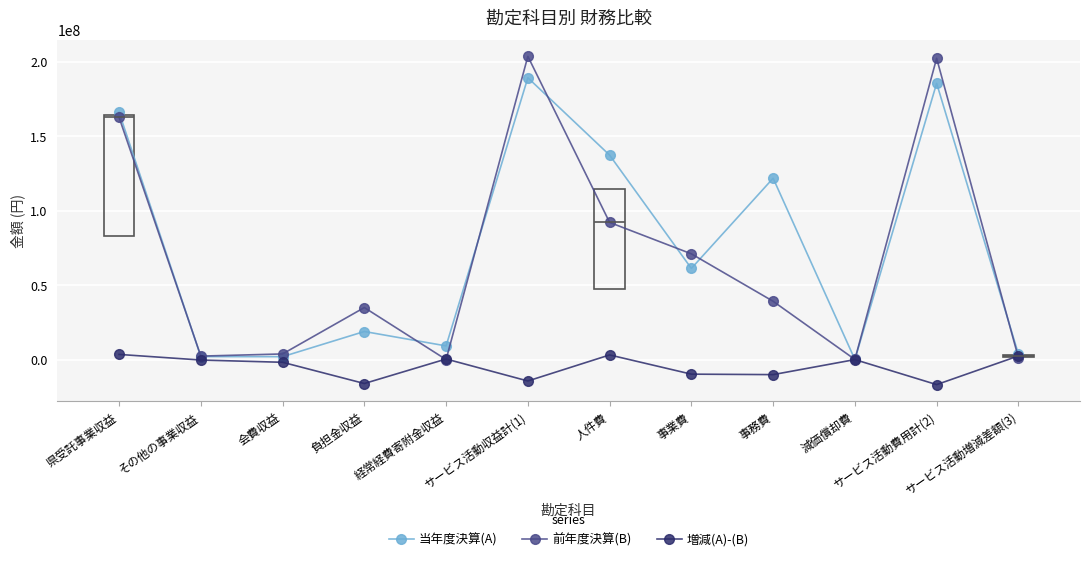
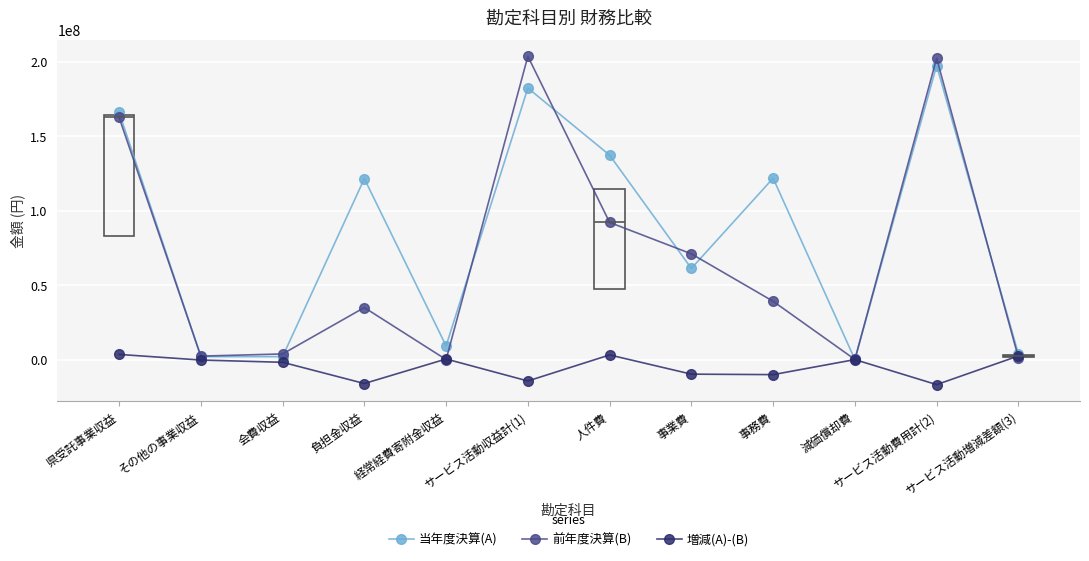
当年度決算(A), 負担金収益: 19000000 -> 121000000
当年度決算(A), サービス活動収益計(1): 189000000 -> 182000000
当年度決算(A), サービス活動費用計(2): 185000000 -> 197000000
